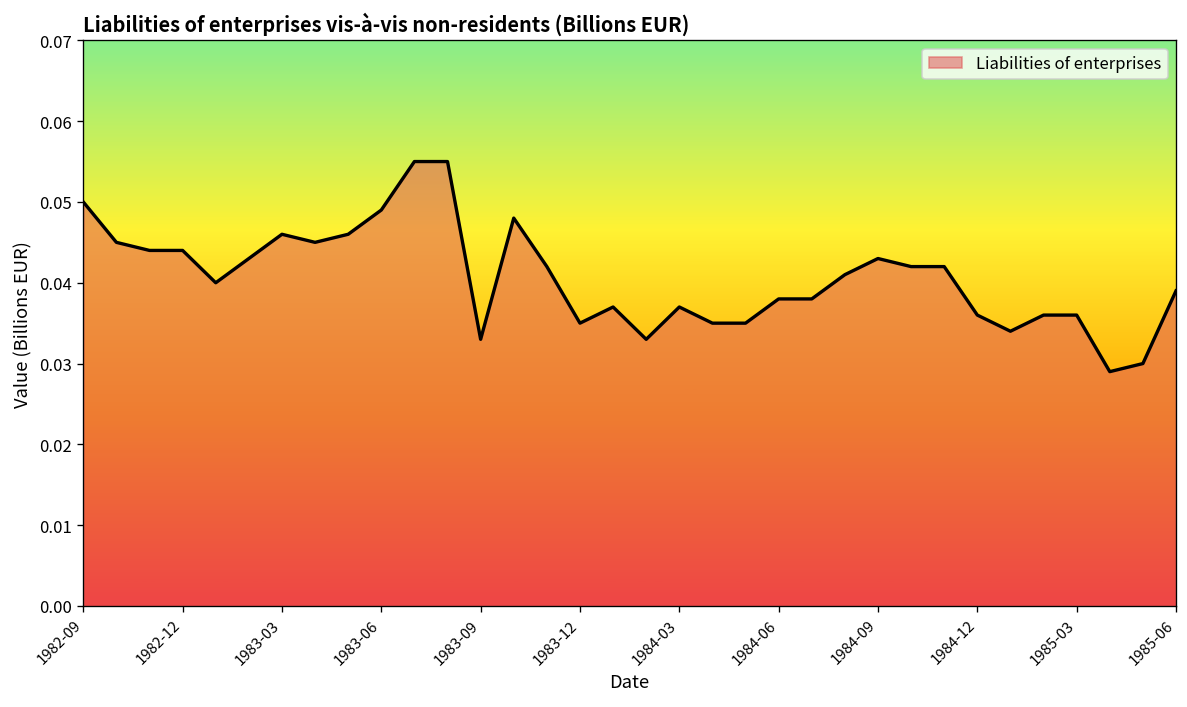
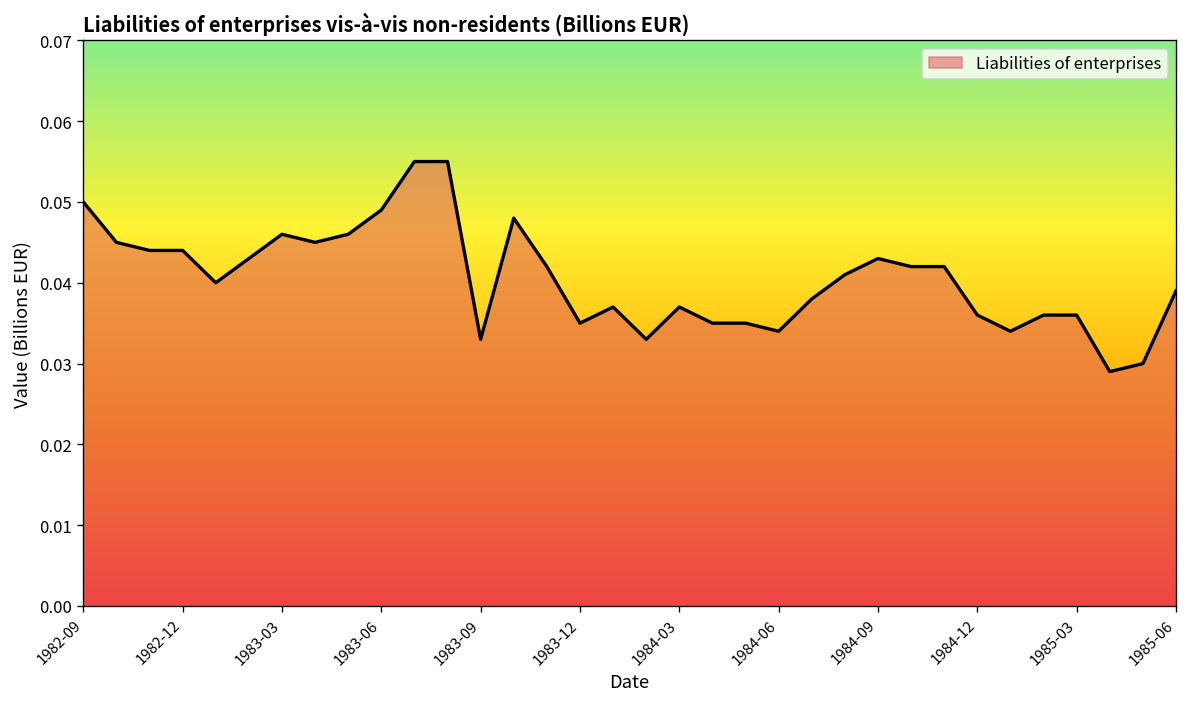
1984-06: 0.038 -> 0.034
